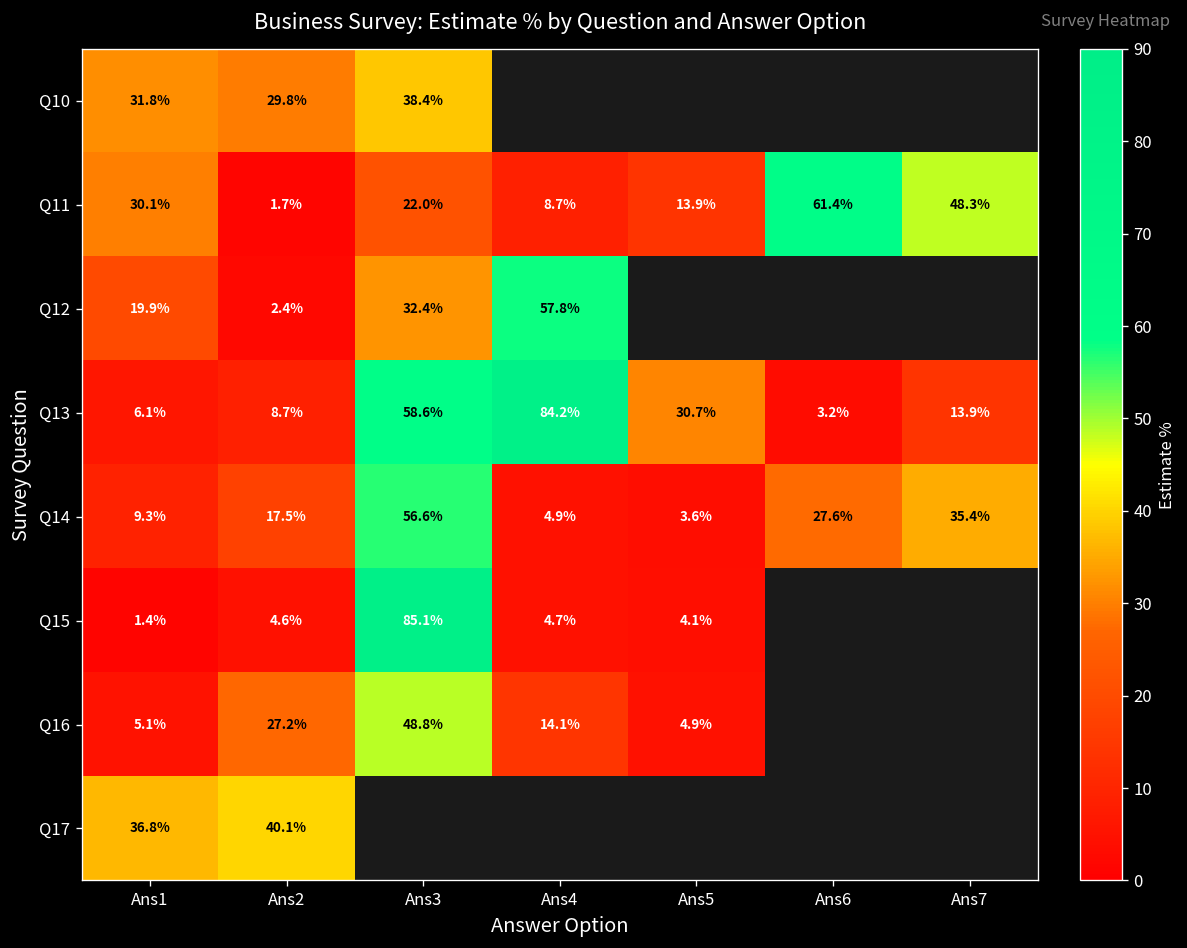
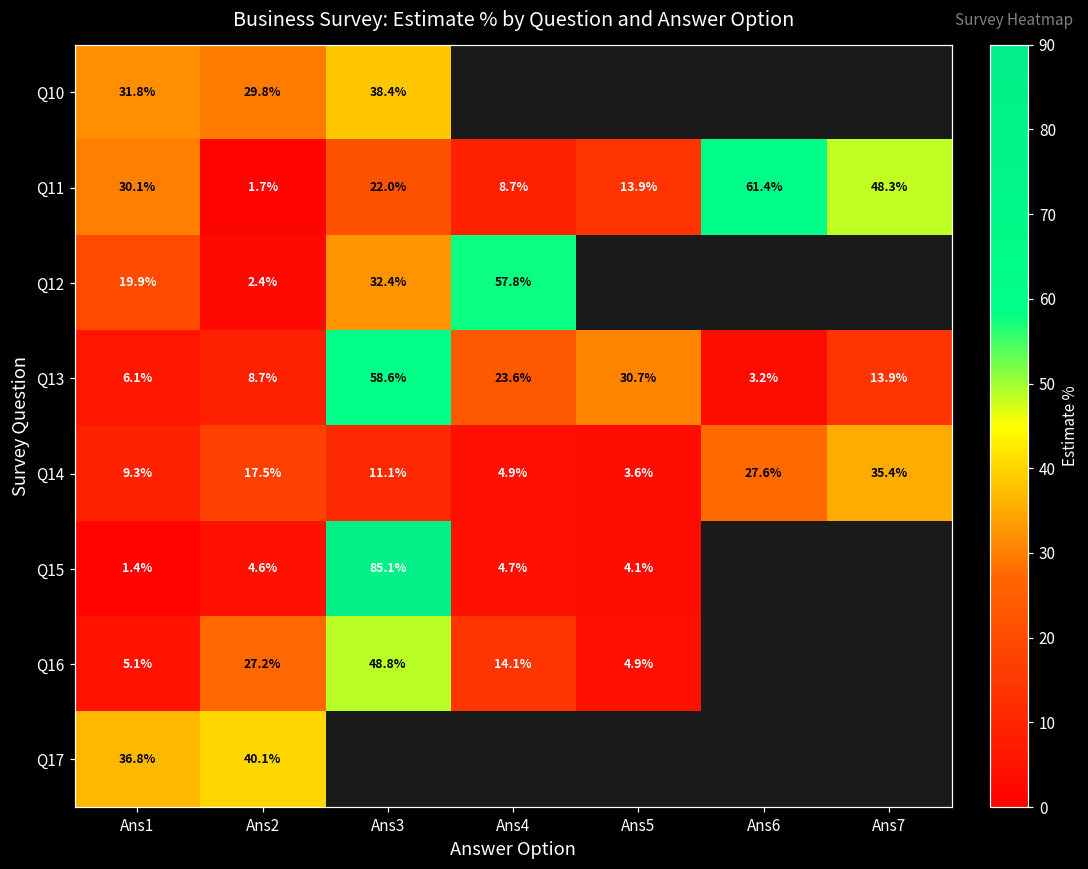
Q13, Ans4: 84.2% -> 23.6%
Q14, Ans3: 56.6% -> 11.1%
